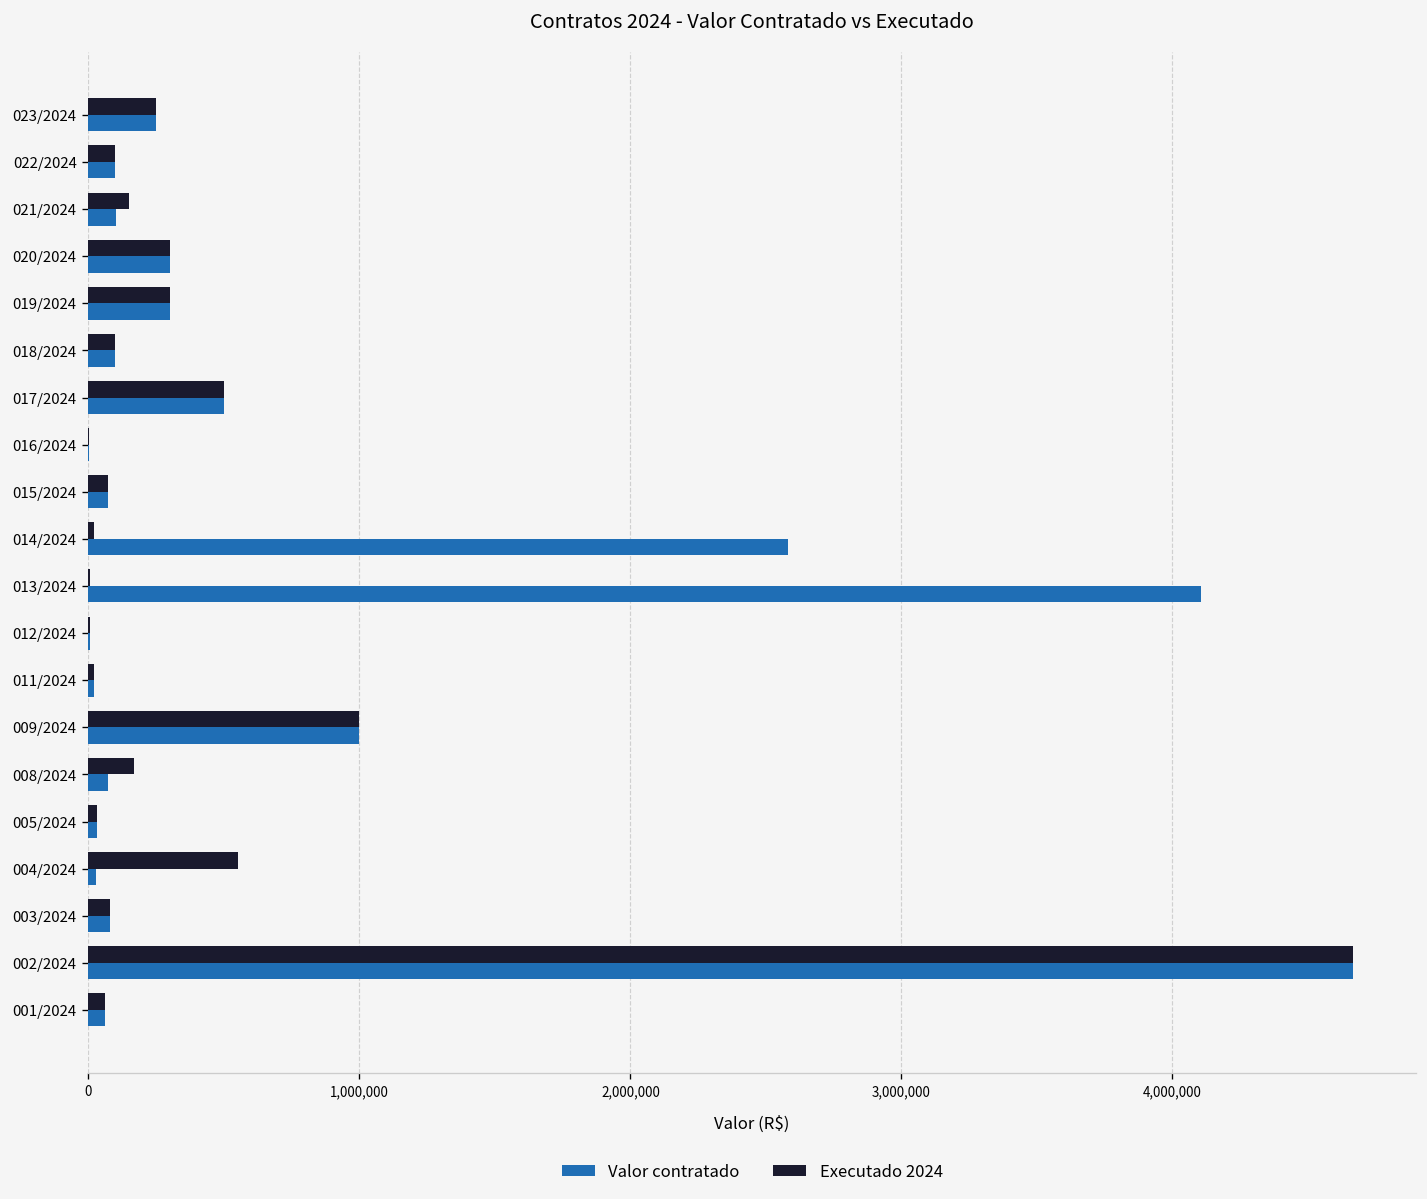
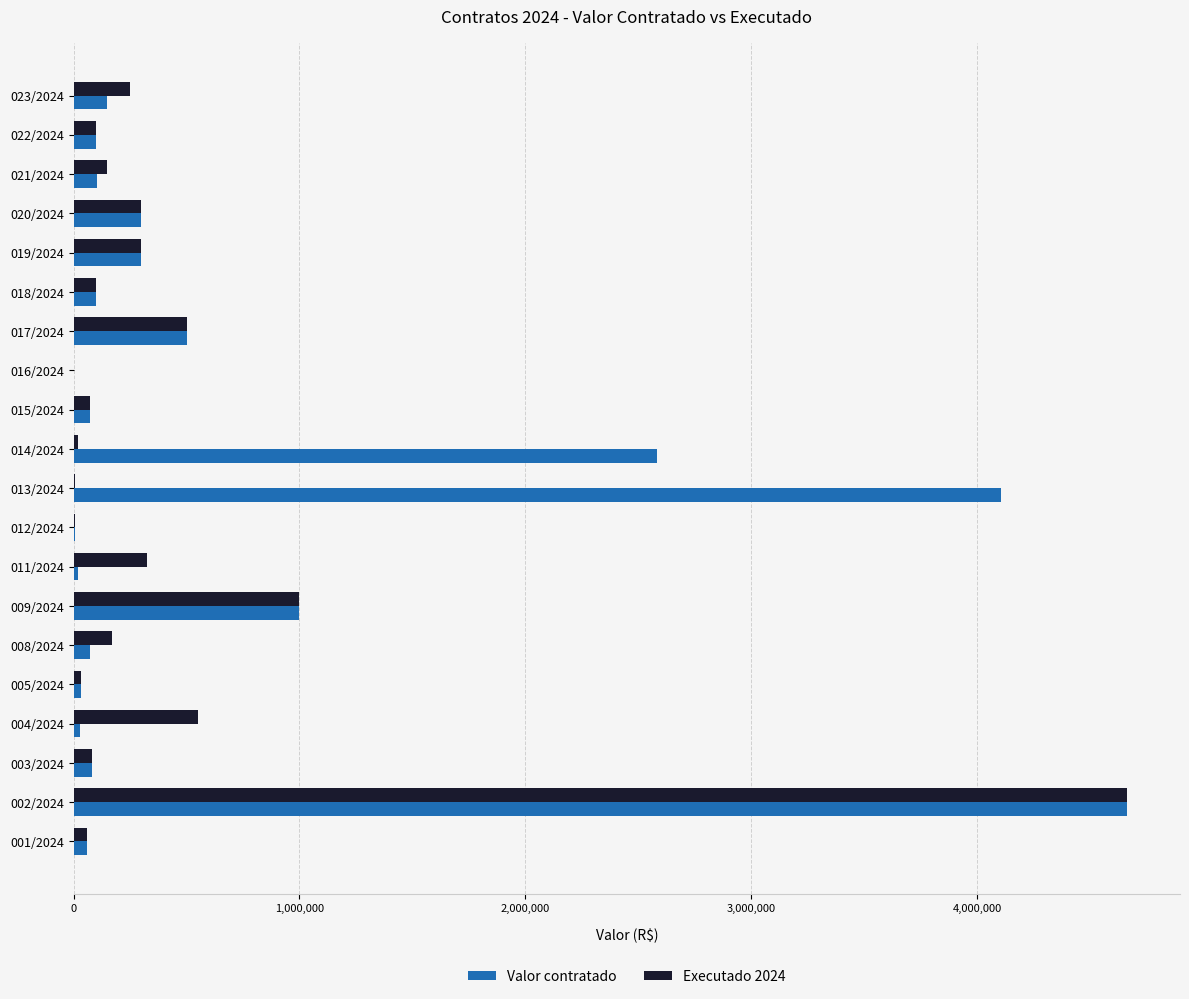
Valor contratado, 023/2024: 250,000 -> 150,000
Executado 2024, 011/2024: 20,000 -> 330,000
